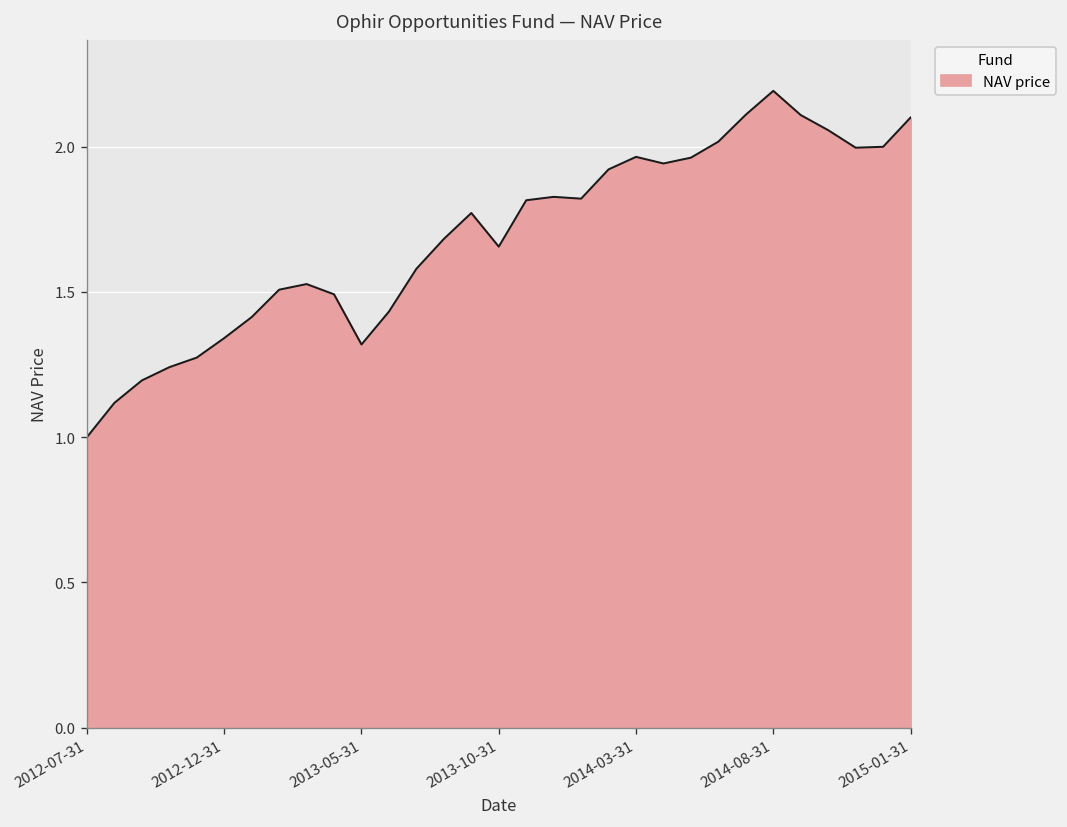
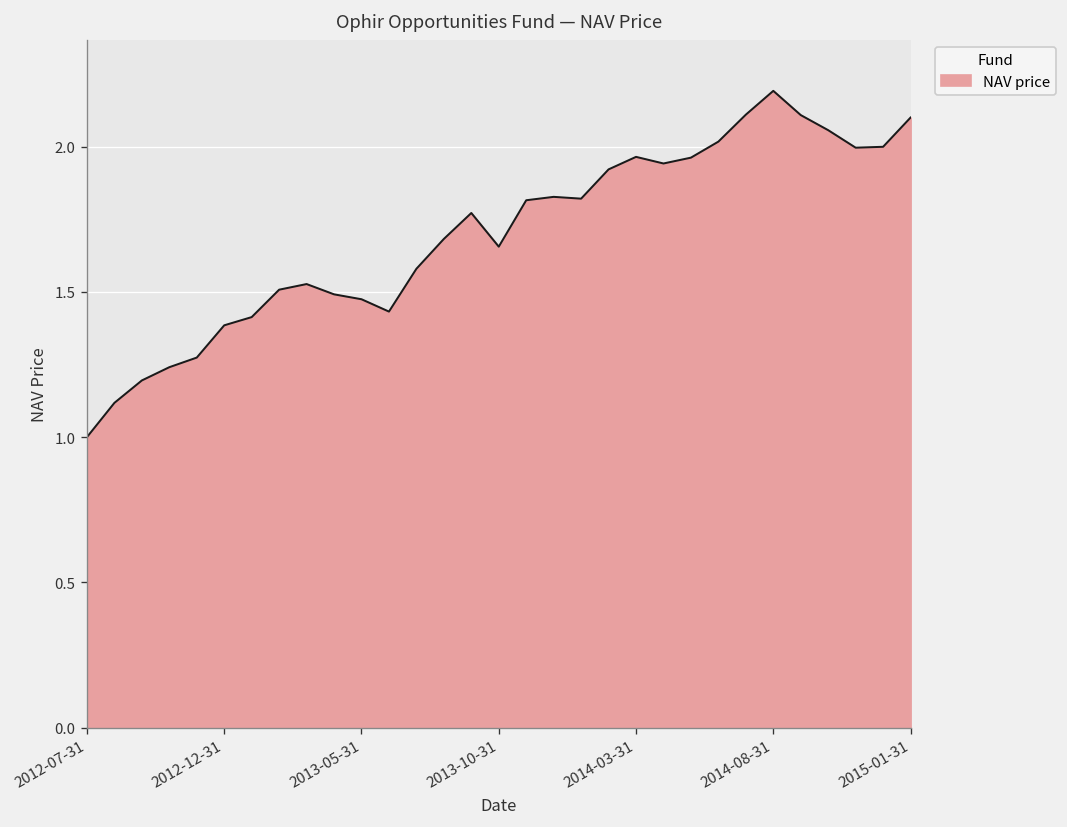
2012-12-31: 1.34 -> 1.39
2013-05-31: 1.32 -> 1.47
